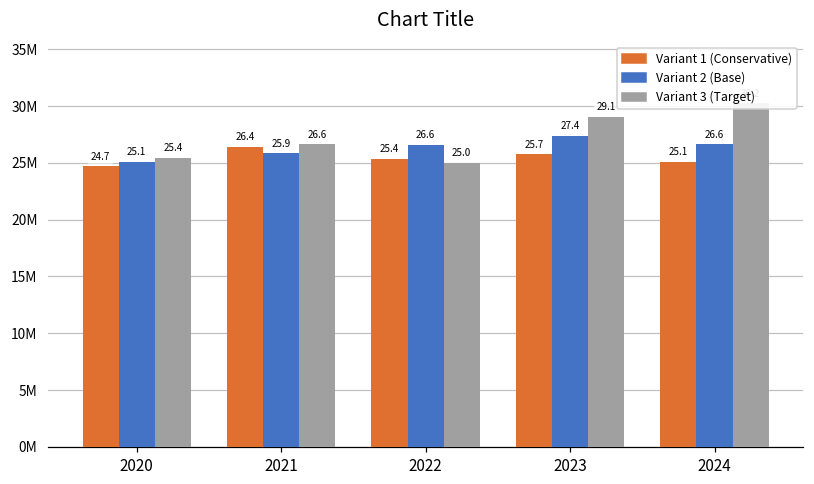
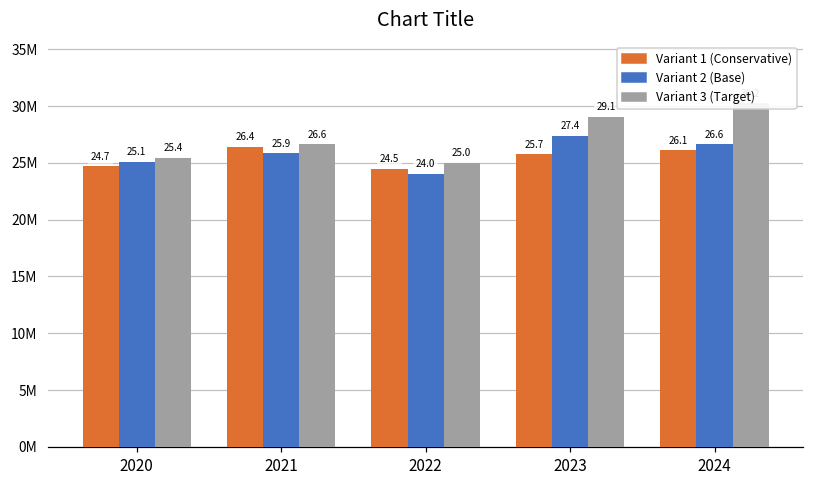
Variant 1 (Conservative), 2022: 25.4 -> 24.5
Variant 2 (Base), 2022: 26.6 -> 24.0
Variant 1 (Conservative), 2024: 25.1 -> 26.1
